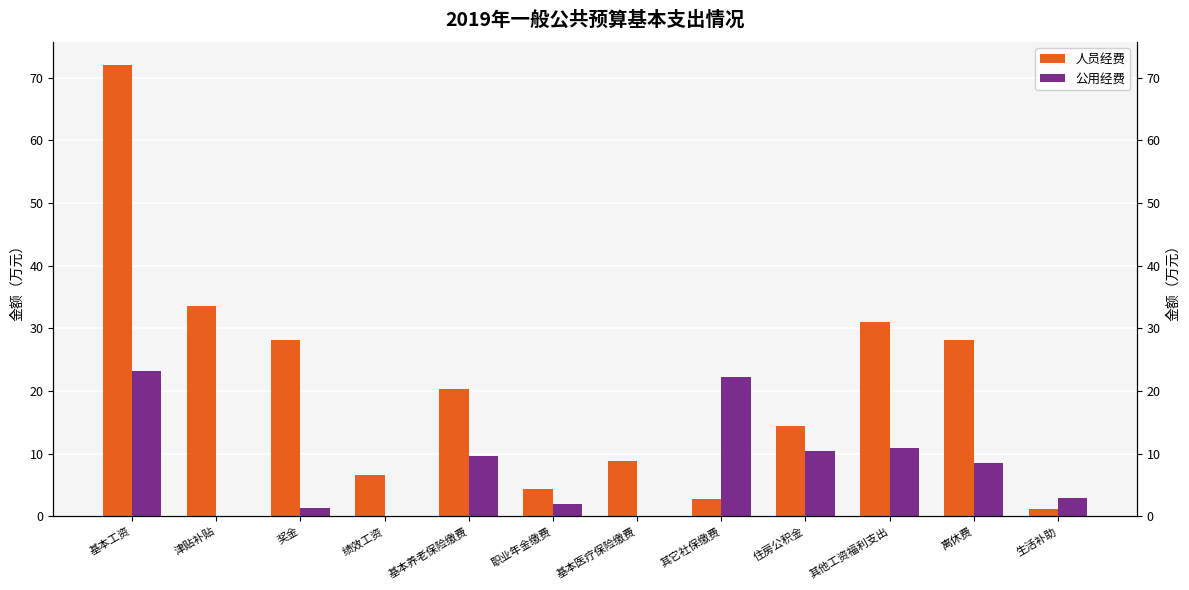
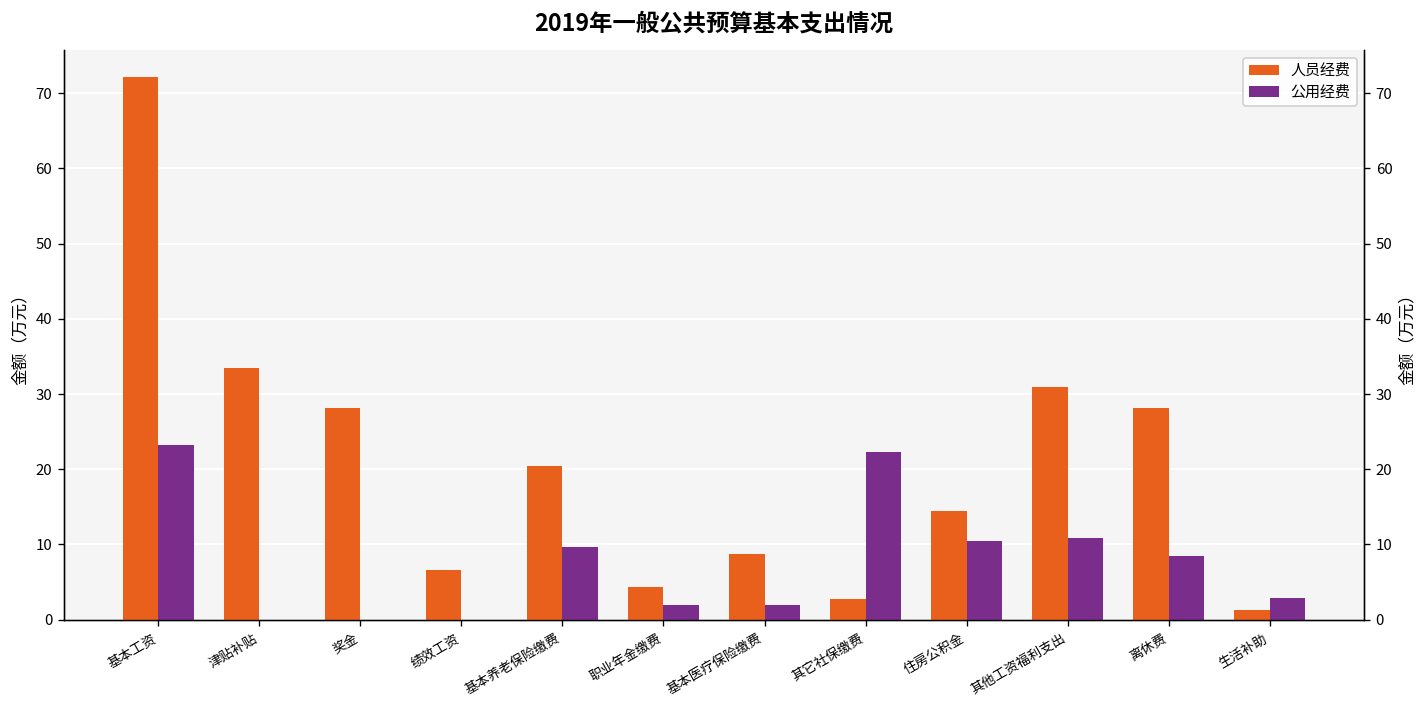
公用经费, 奖金: 1 -> 0
公用经费, 基本医疗保险缴费: 0 -> 2
